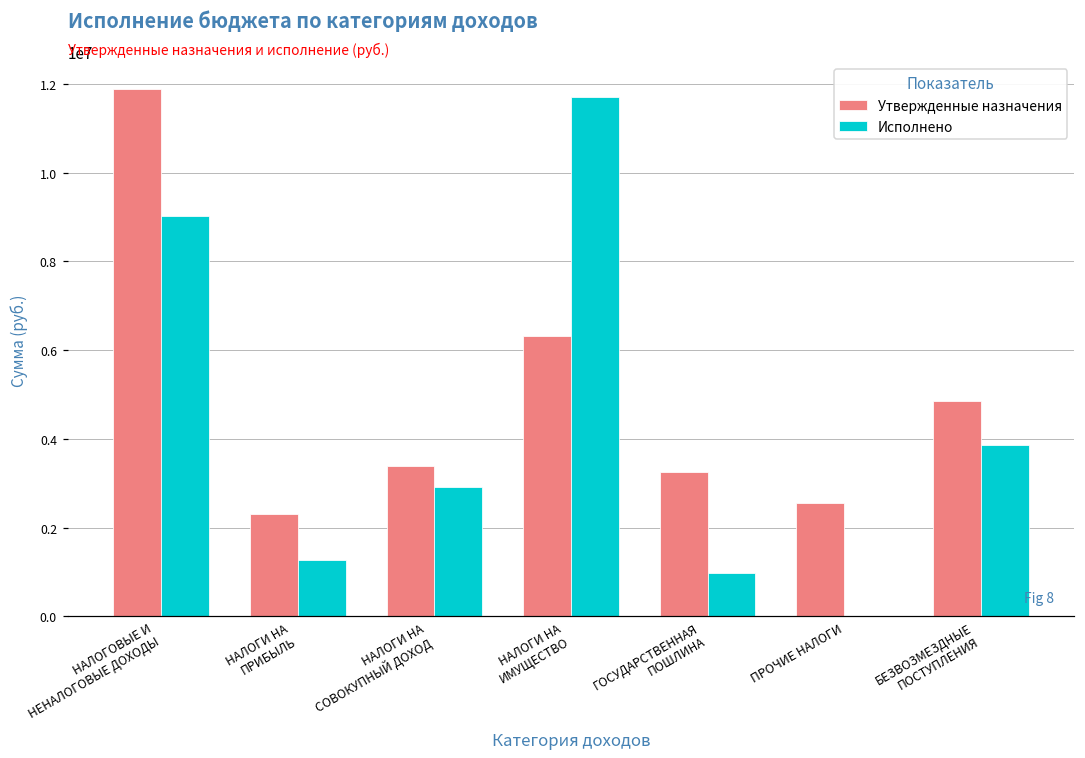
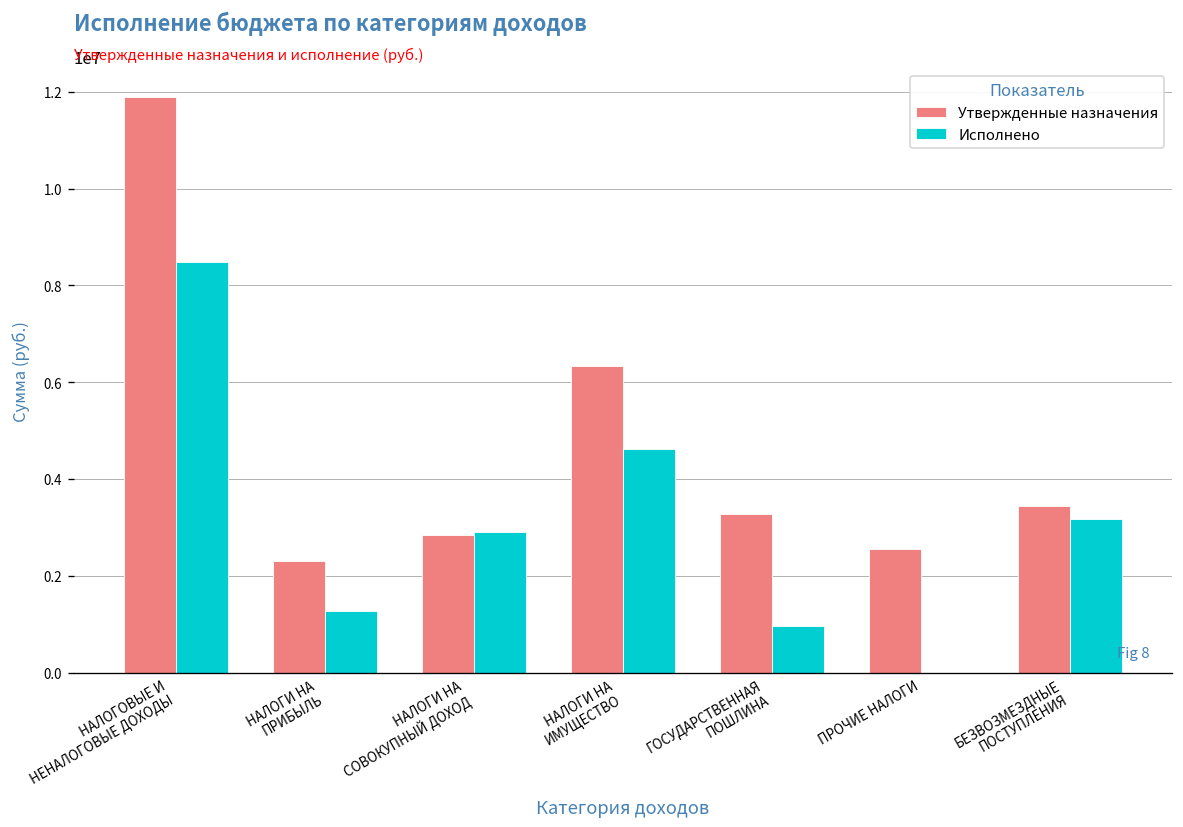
Исполнено, НАЛОГОВЫЕ И НЕНАЛОГОВЫЕ ДОХОДЫ: 9000000 -> 8500000
Утвержденные назначения, НАЛОГИ НА СОВОКУПНЫЙ ДОХОД: 3400000 -> 2800000
Исполнено, НАЛОГИ НА ИМУЩЕСТВО: 11700000 -> 4600000
Утвержденные назначения, БЕЗВОЗМЕЗДНЫЕ ПОСТУПЛЕНИЯ: 4900000 -> 3400000
Исполнено, БЕЗВОЗМЕЗДНЫЕ ПОСТУПЛЕНИЯ: 3900000 -> 3200000
